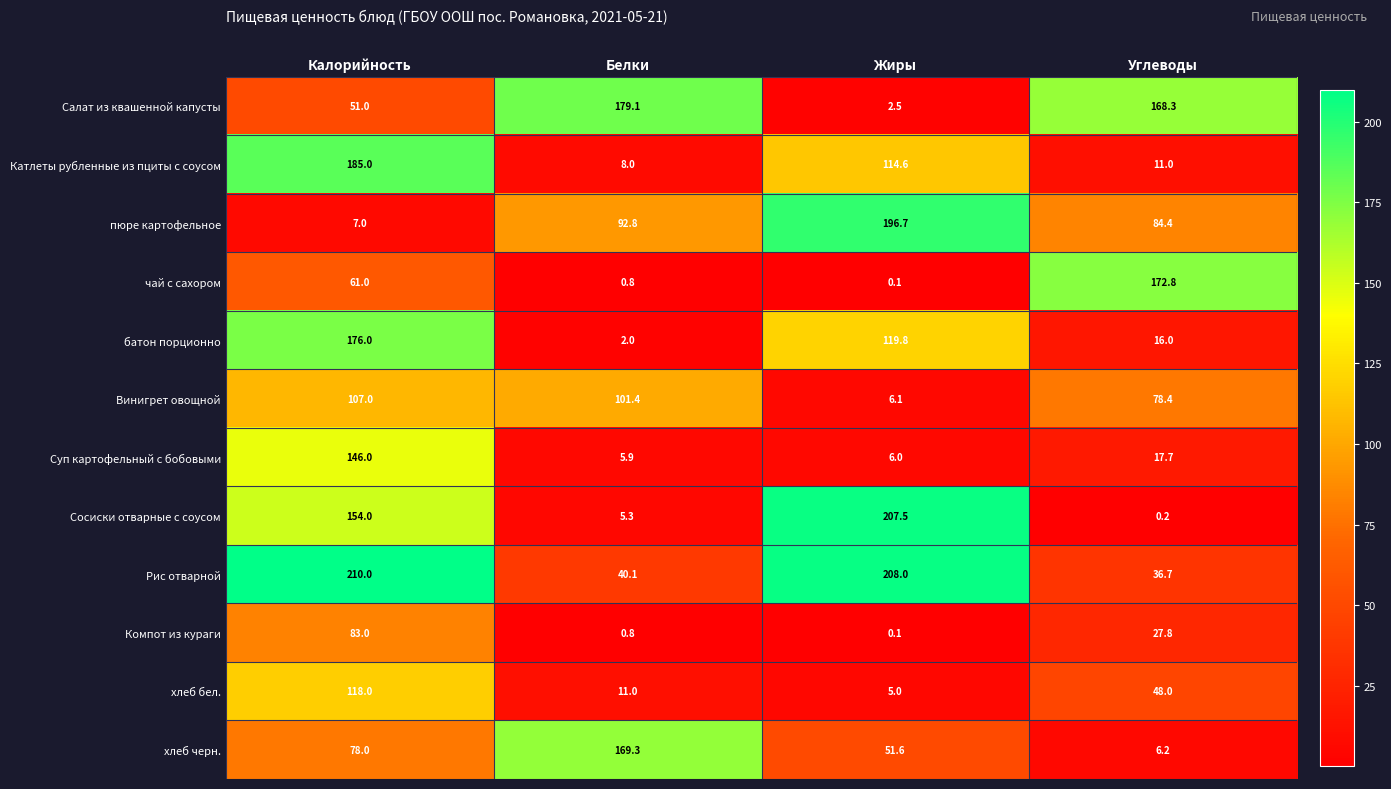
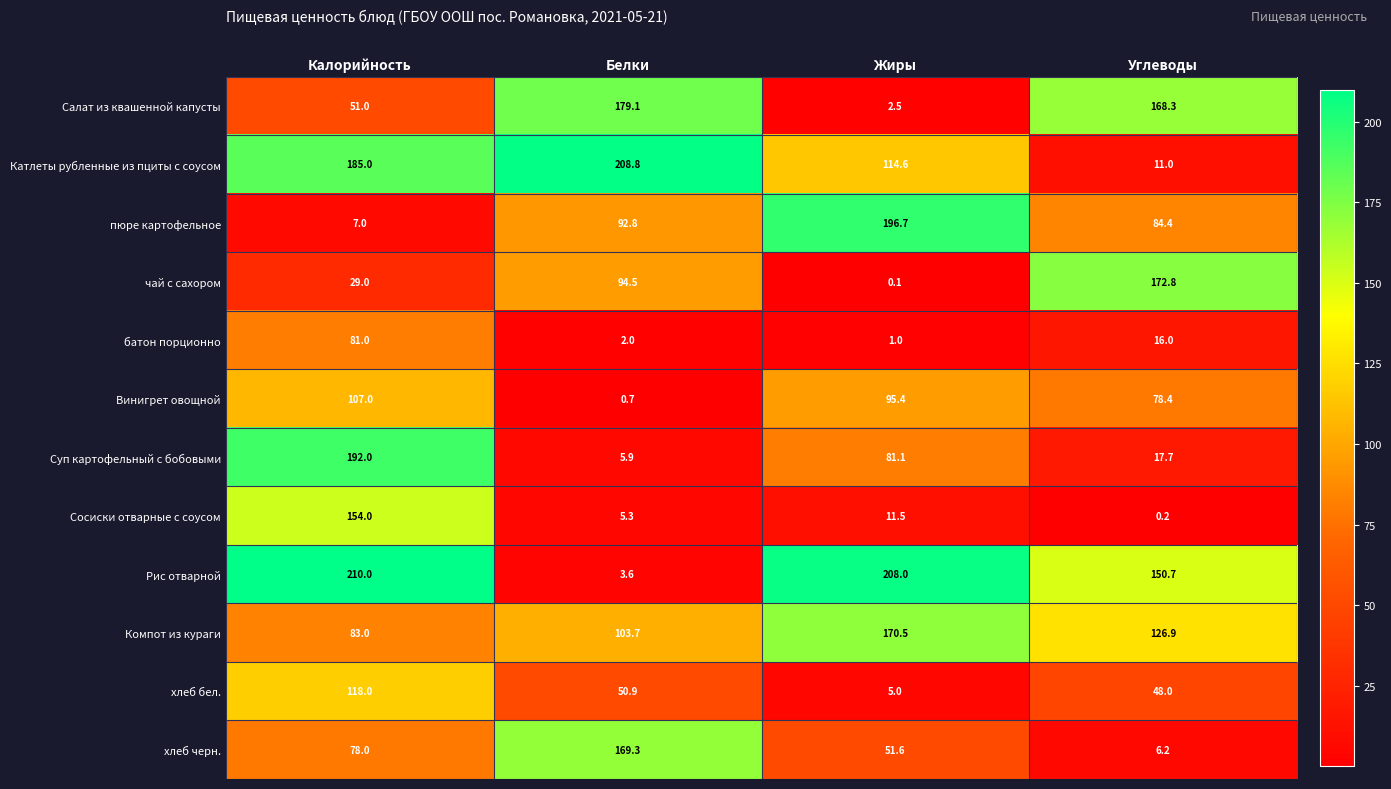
Катлеты рубленные из пциты с соусом, Белки: 8.0 -> 208.8
чай с сахором, Калорийность: 61.0 -> 29.0
чай с сахором, Белки: 0.8 -> 94.5
батон порционно, Калорийность: 176.0 -> 81.0
батон порционно, Жиры: 119.8 -> 1.0
Винигрет овощной, Белки: 101.4 -> 0.7
Винигрет овощной, Жиры: 6.1 -> 95.4
Суп картофельный с бобовыми, Калорийность: 146.0 -> 192.0
Суп картофельный с бобовыми, Жиры: 6.0 -> 81.1
Сосиски отварные с соусом, Жиры: 207.5 -> 11.5
Рис отварной, Белки: 40.1 -> 3.6
Рис отварной, Углеводы: 36.7 -> 150.7
Компот из кураги, Белки: 0.8 -> 103.7
Компот из кураги, Жиры: 0.1 -> 170.5
Компот из кураги, Углеводы: 27.8 -> 126.9
хлеб бел., Белки: 11.0 -> 50.9
